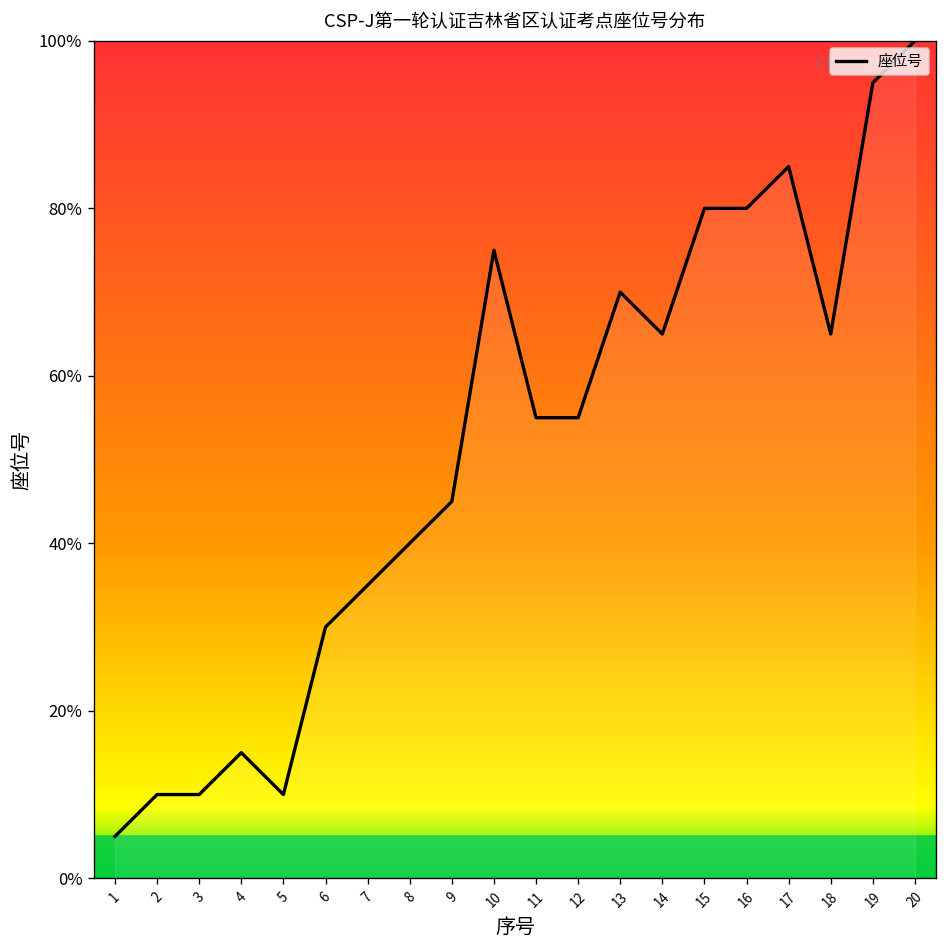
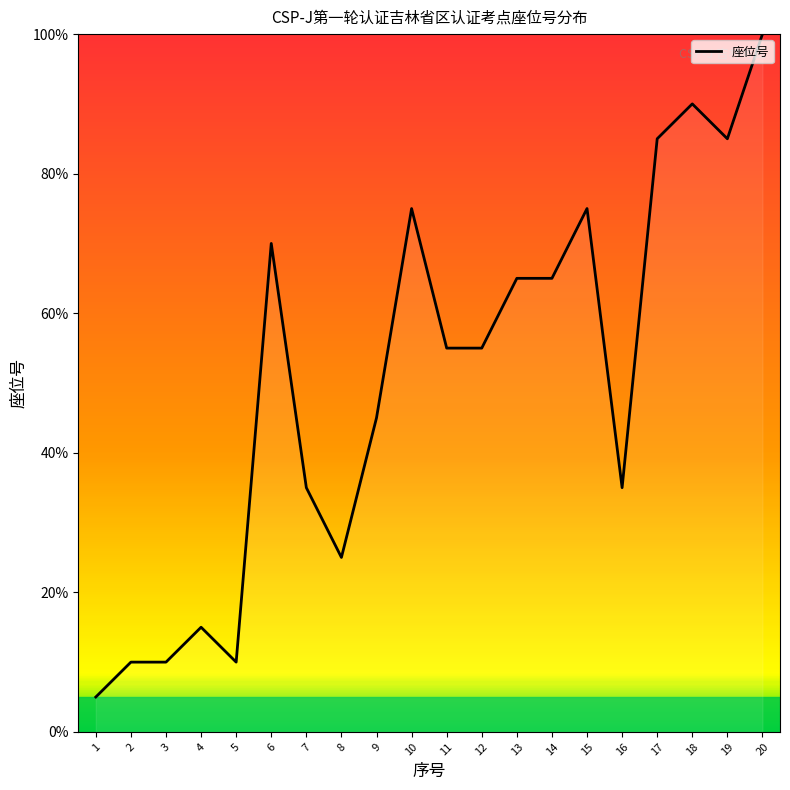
6: 30% -> 70%
8: 40% -> 25%
13: 70% -> 65%
15: 80% -> 75%
16: 80% -> 35%
18: 65% -> 90%
19: 95% -> 85%
